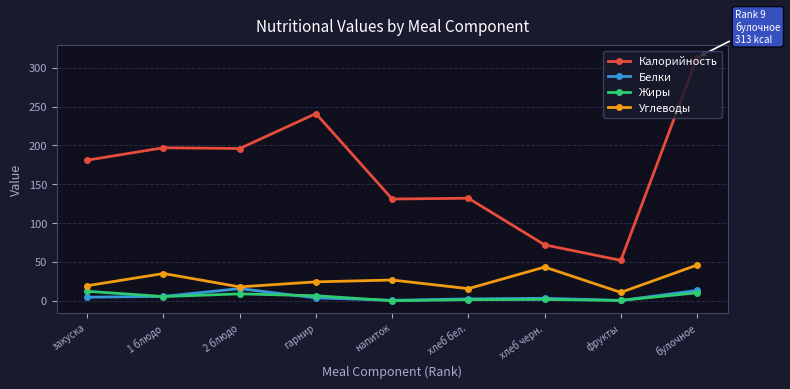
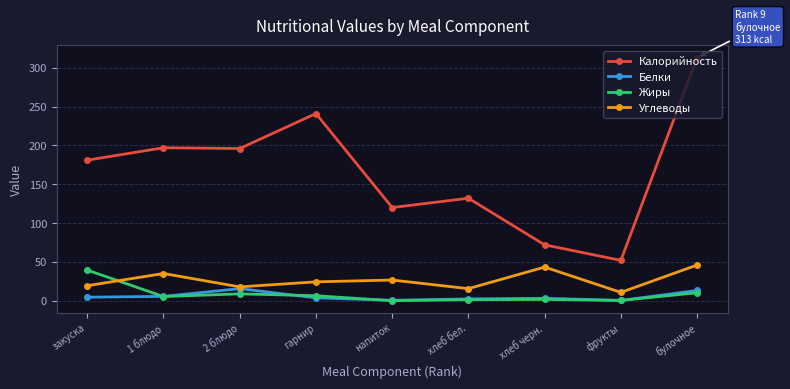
Жиры, закуска: 10 -> 40
Калорийность, напиток: 130 -> 120
